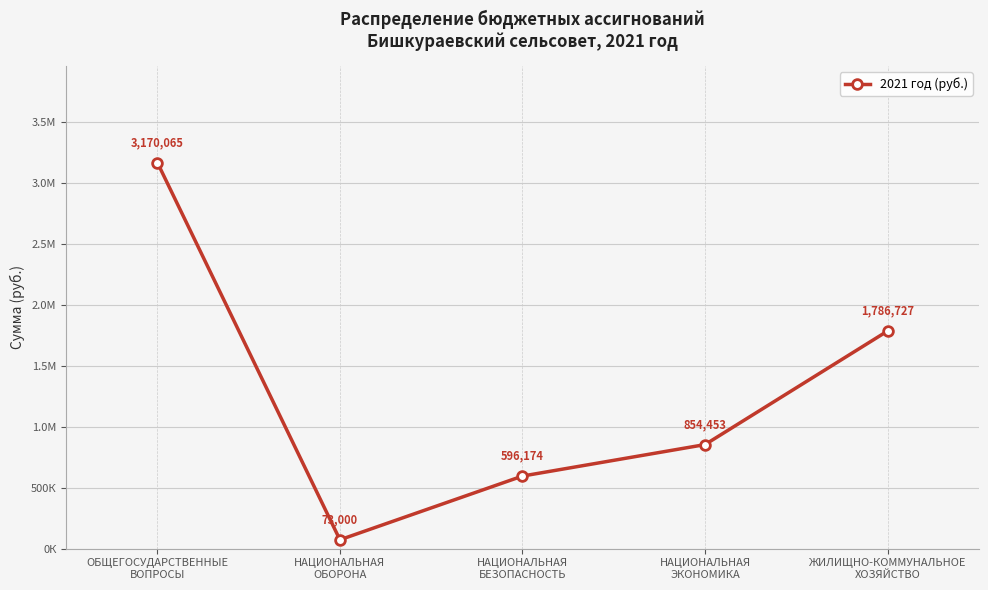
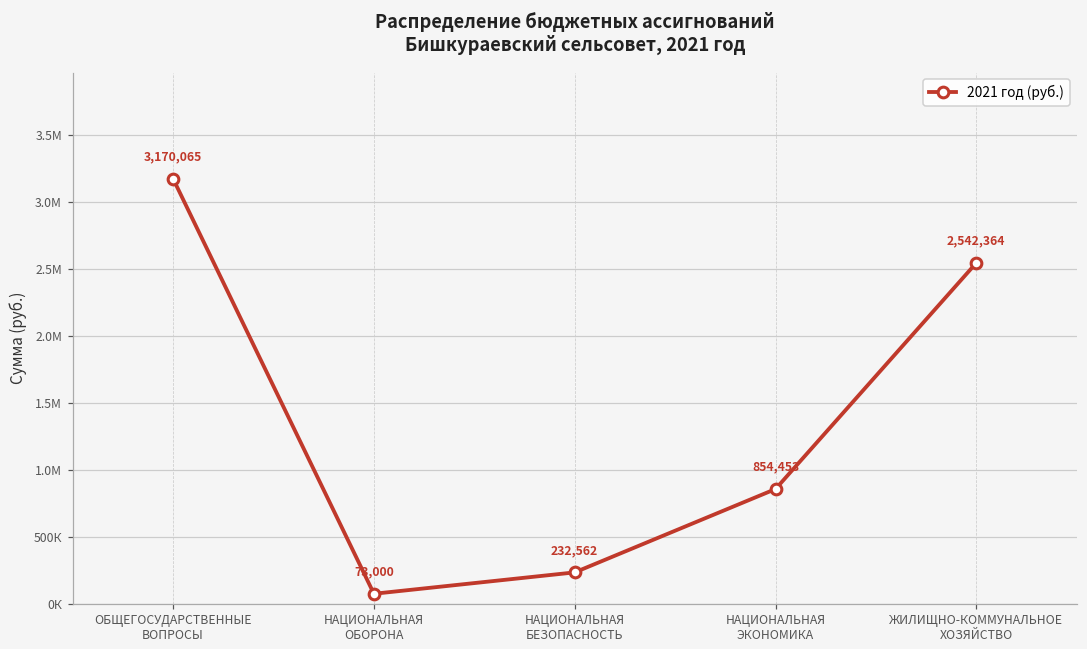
НАЦИОНАЛЬНАЯ БЕЗОПАСНОСТЬ: 596,174 -> 232,562
ЖИЛИЩНО-КОММУНАЛЬНОЕ ХОЗЯЙСТВО: 1,786,727 -> 2,542,364
